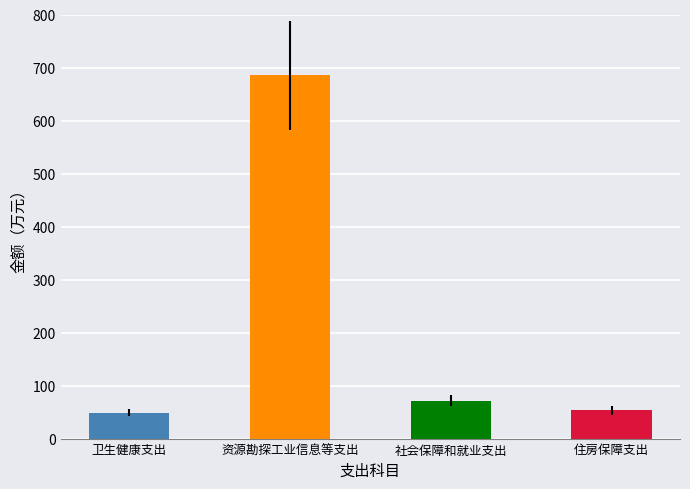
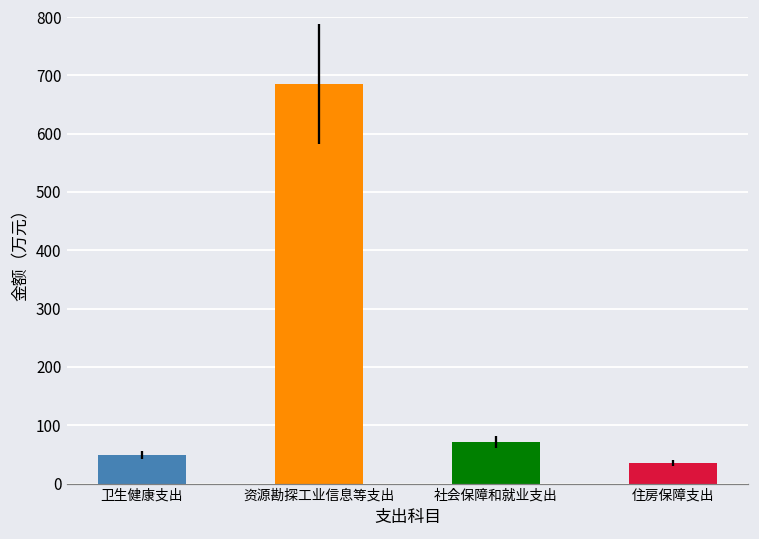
住房保障支出: 50 -> 30
